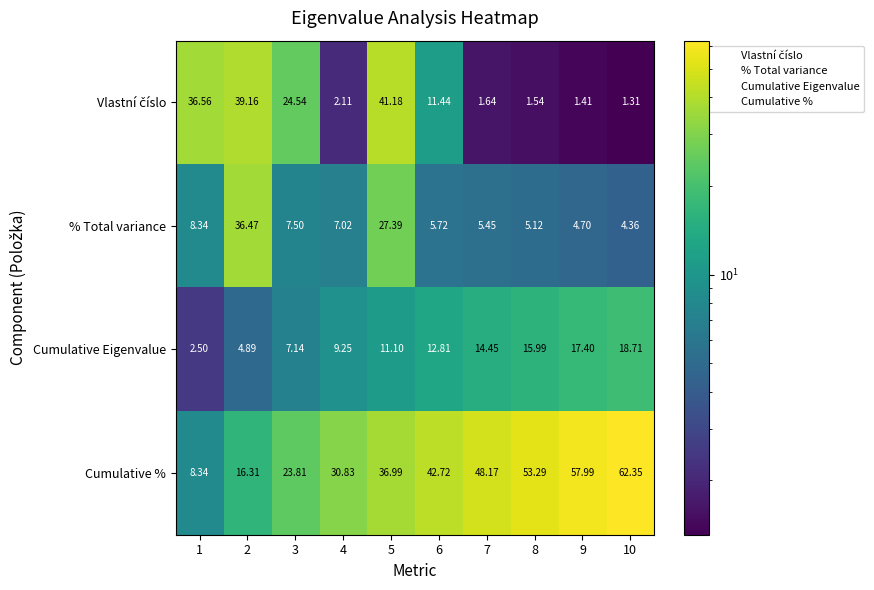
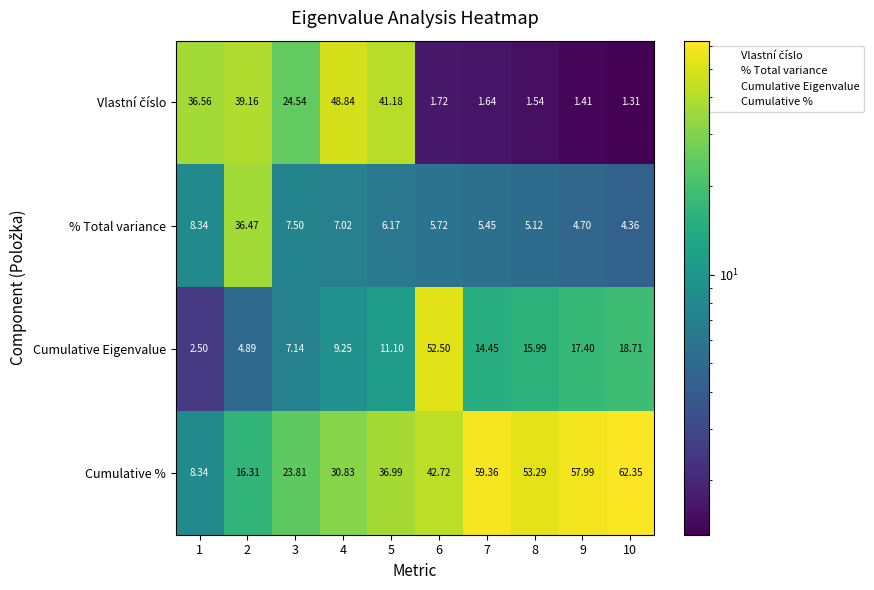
Vlastní číslo, 4: 2.11 -> 48.84
Vlastní číslo, 6: 11.44 -> 1.72
% Total variance, 5: 27.39 -> 6.17
Cumulative Eigenvalue, 6: 12.81 -> 52.50
Cumulative %, 7: 48.17 -> 59.36
